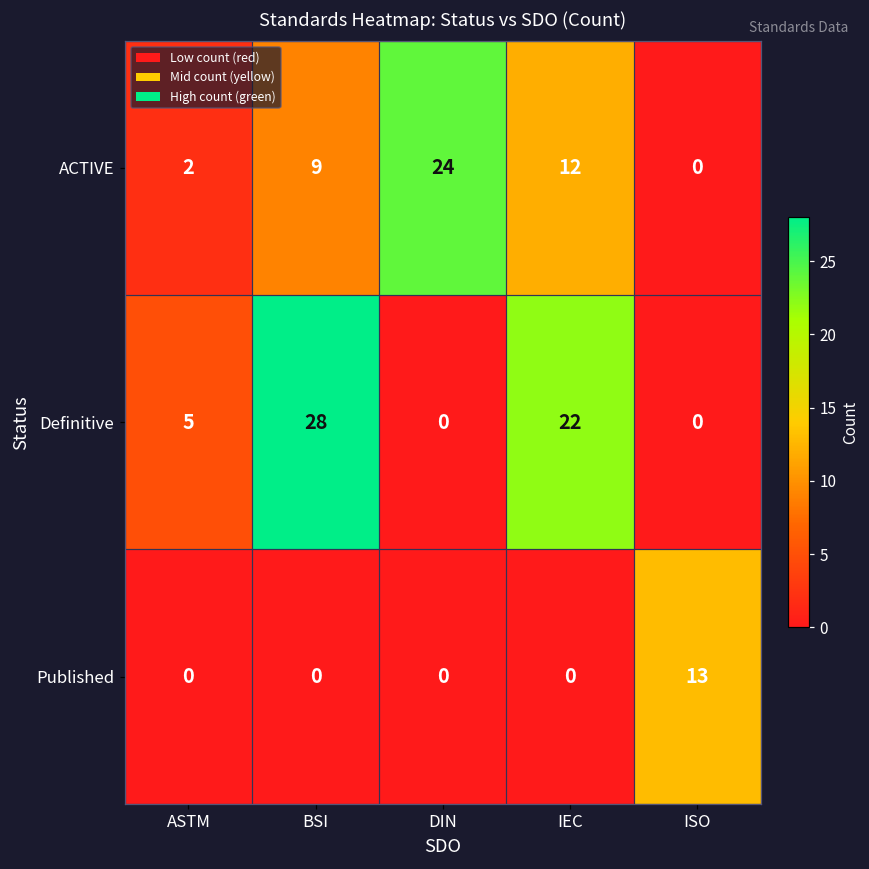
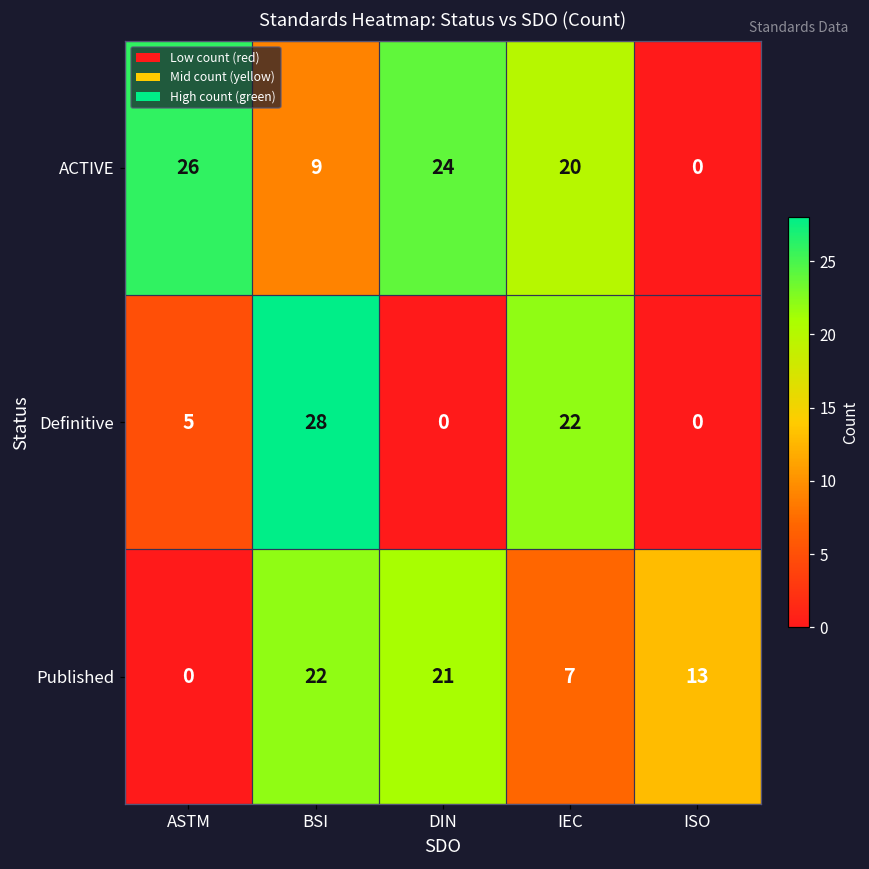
ACTIVE, ASTM: 2 -> 26
ACTIVE, IEC: 12 -> 20
Published, BSI: 0 -> 22
Published, DIN: 0 -> 21
Published, IEC: 0 -> 7
